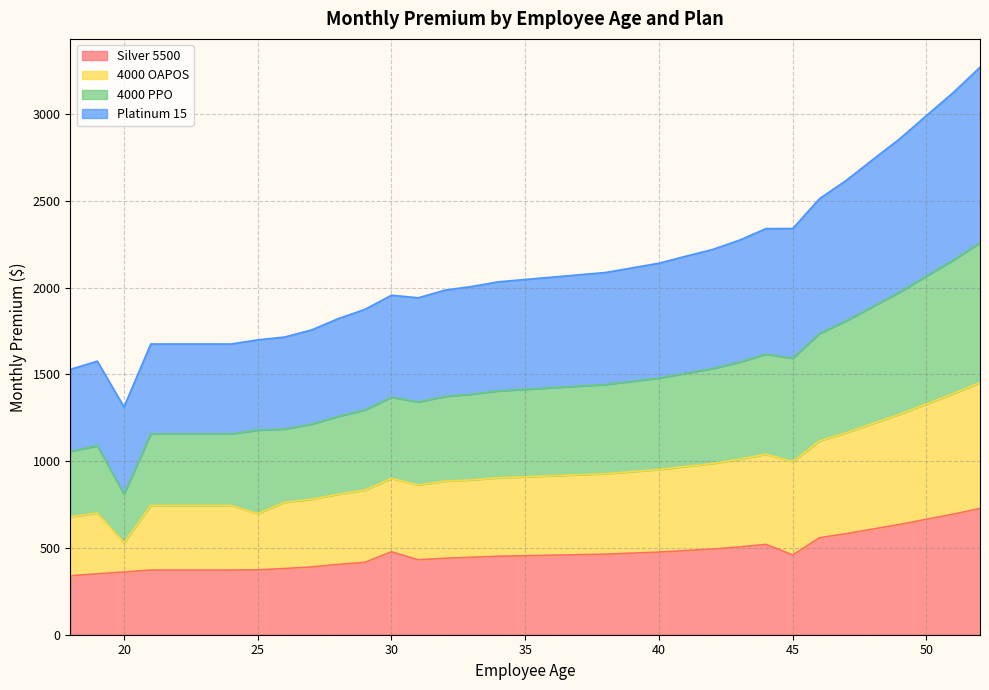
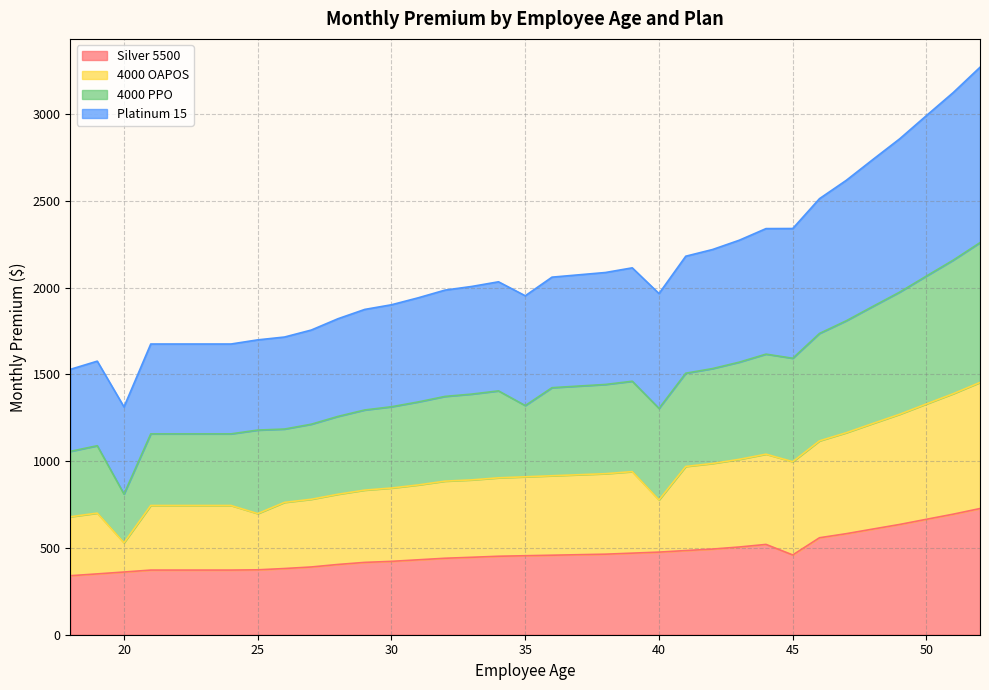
Silver 5500, 30: 480 -> 420
4000 PPO, 35: 500 -> 410
4000 OAPOS, 40: 480 -> 300
